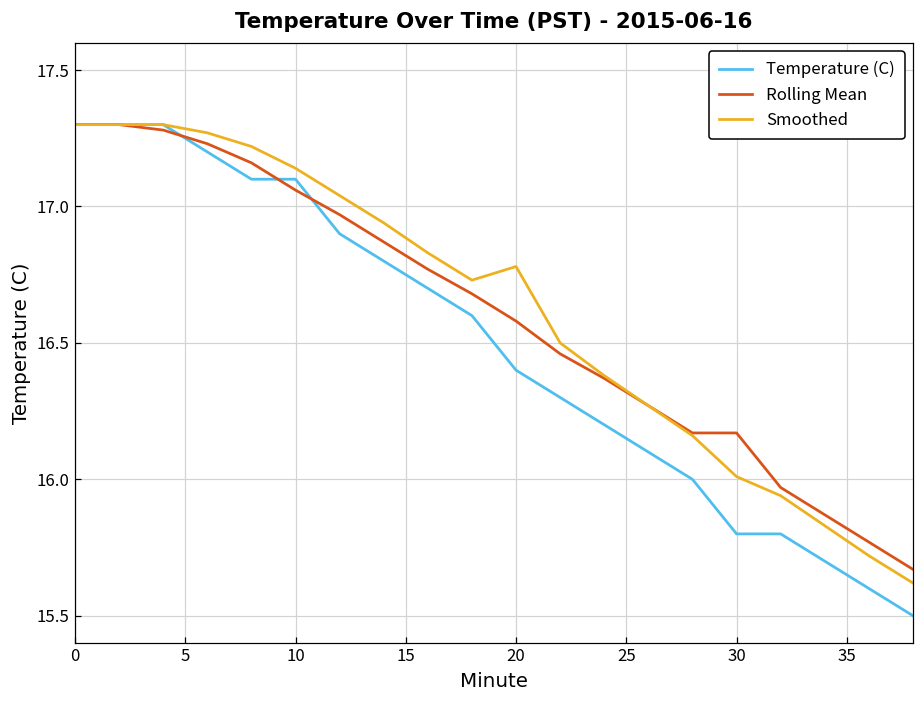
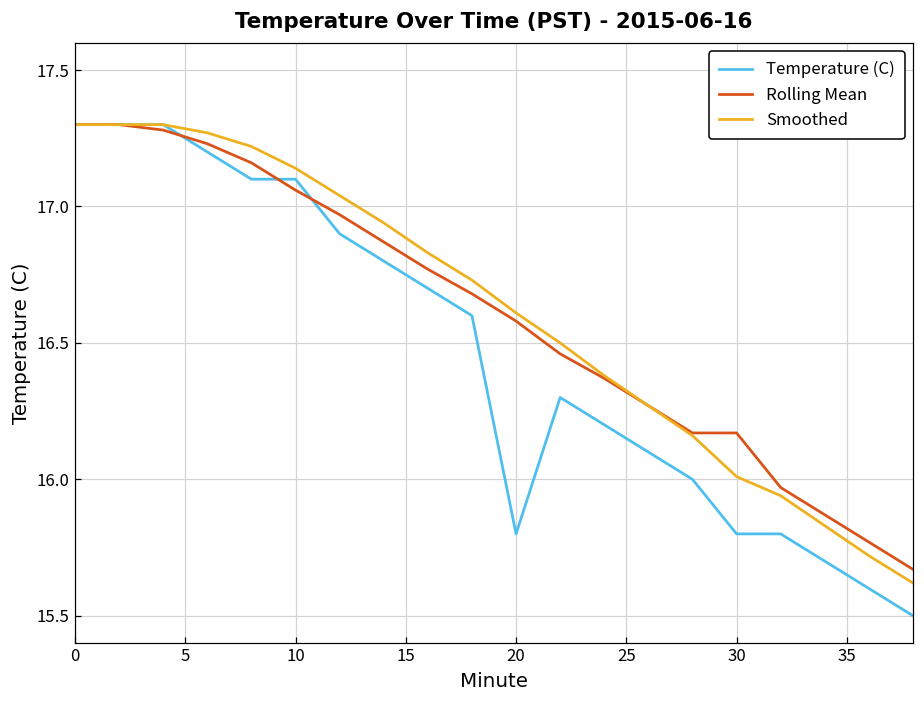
Temperature (C), 20: 16.4 -> 15.8
Smoothed, 20: 16.78 -> 16.61
